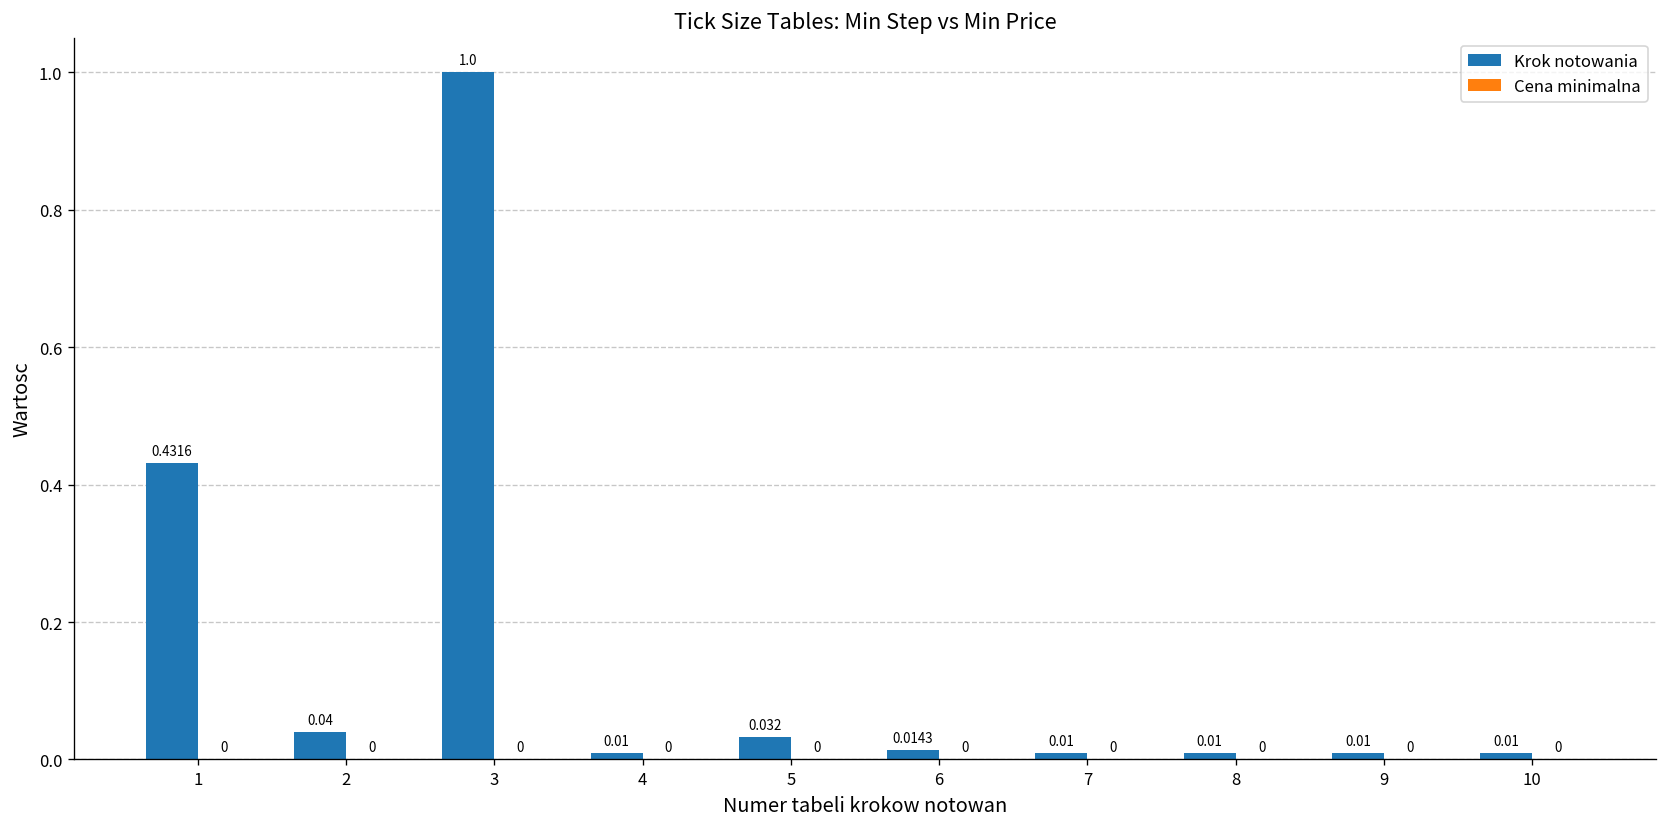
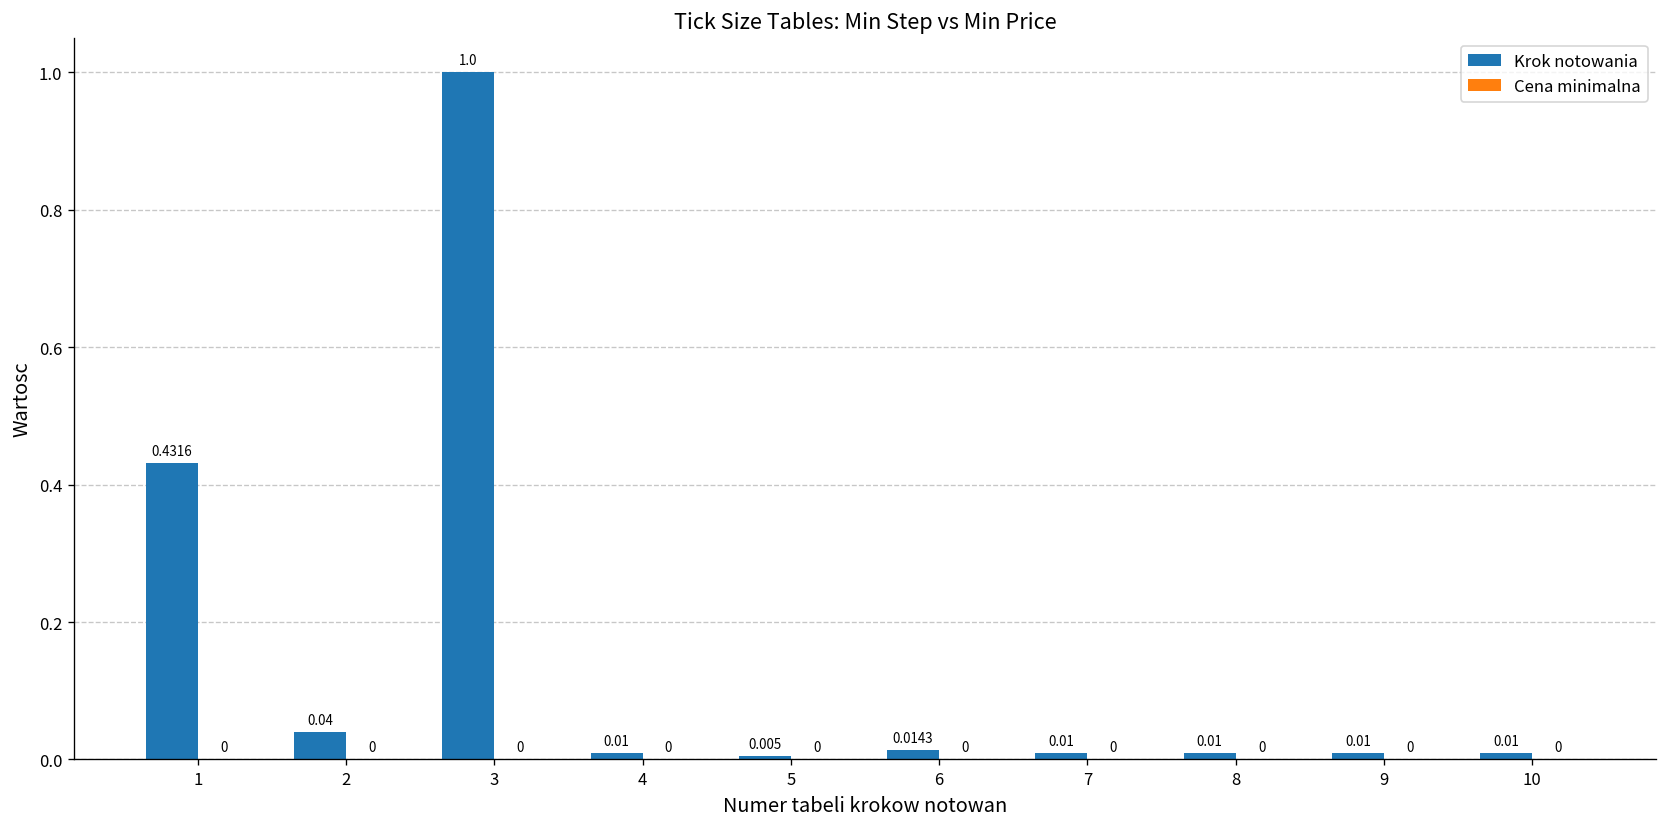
Krok notowania, 5: 0.032 -> 0.005
